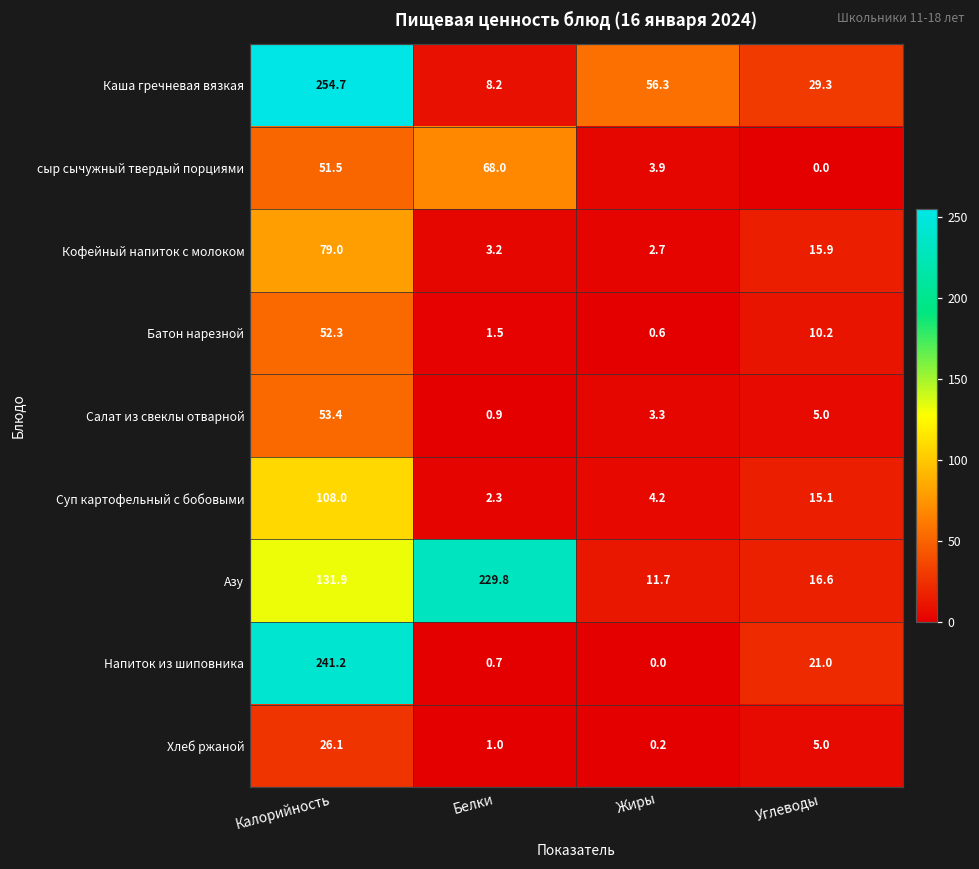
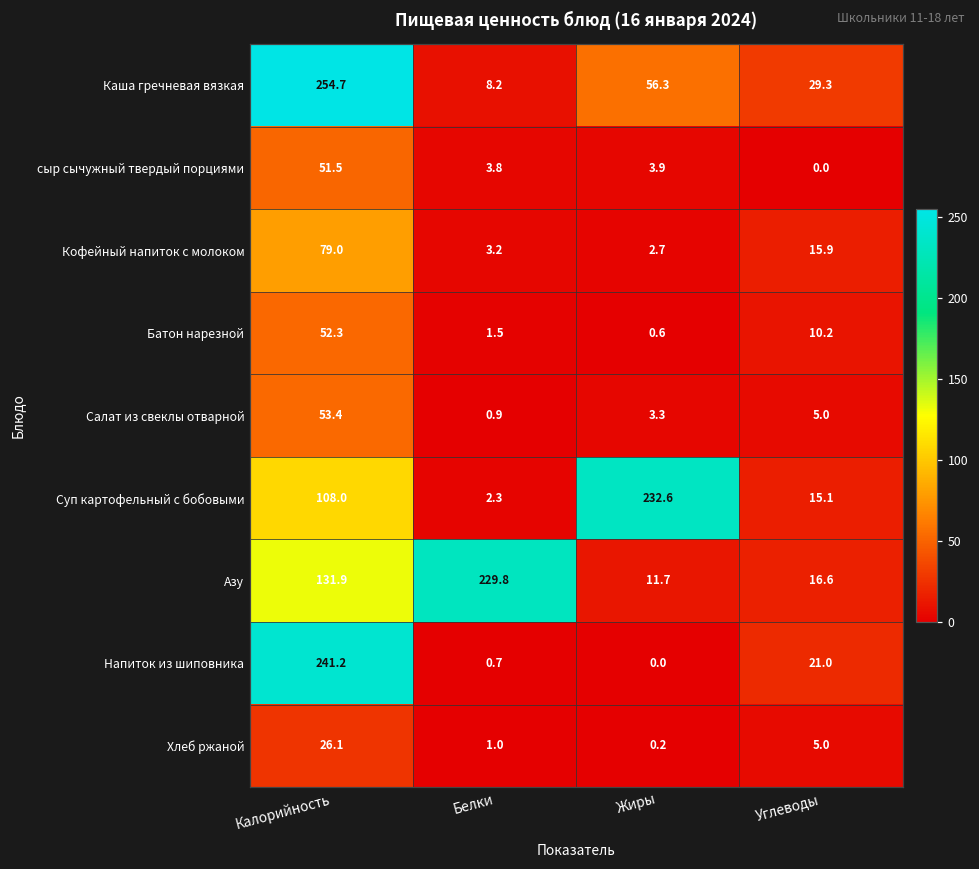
сыр сычужный твердый порциями, Белки: 68.0 -> 3.8
Суп картофельный с бобовыми, Жиры: 4.2 -> 232.6
